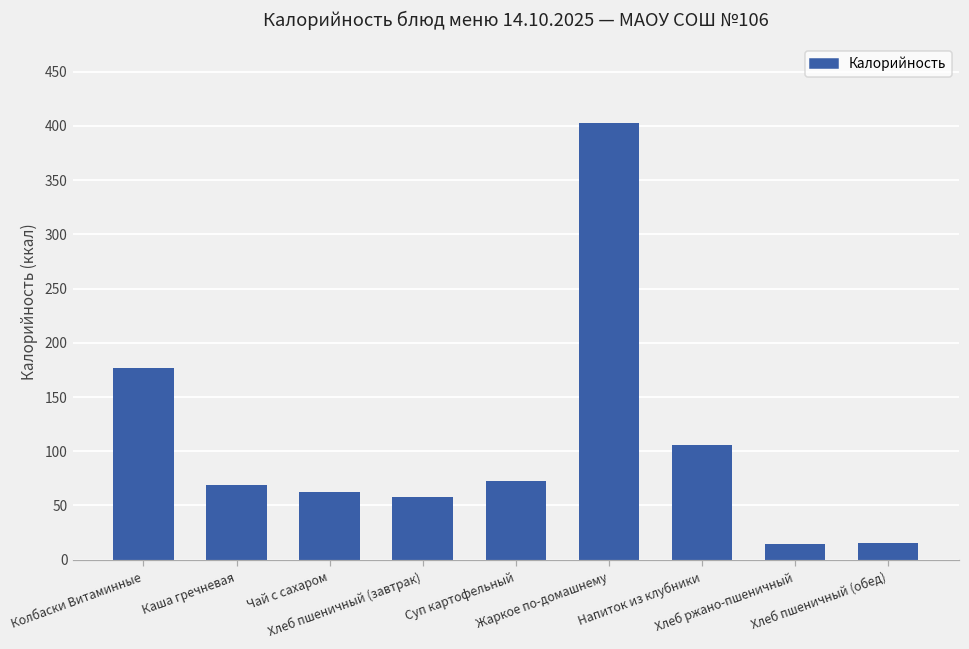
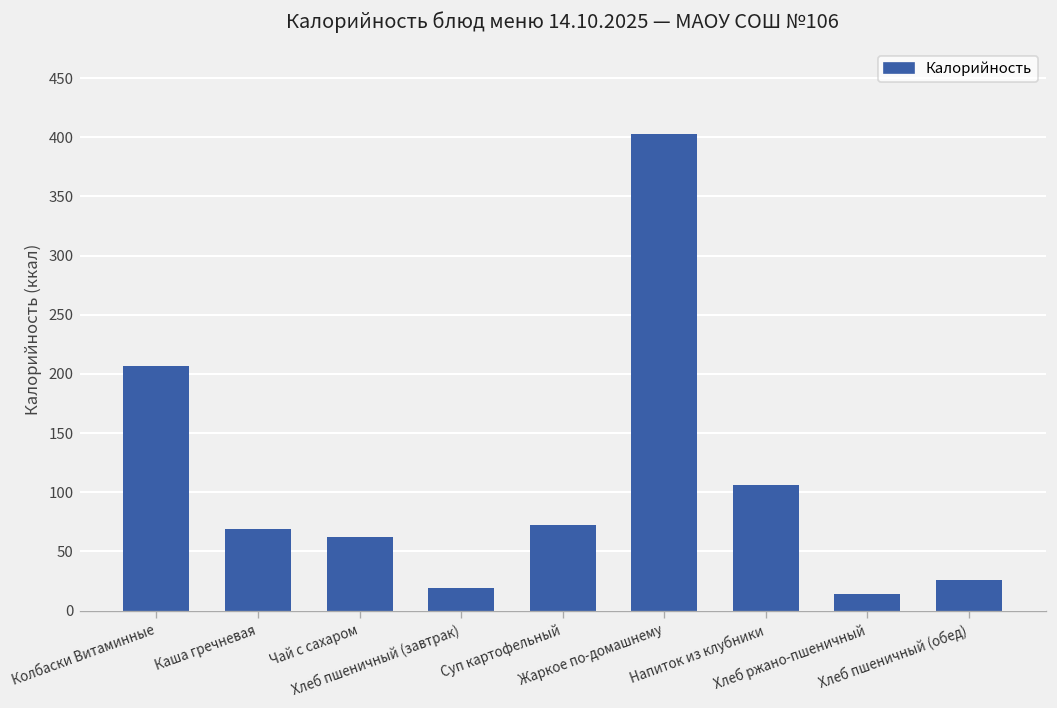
Колбаски Витаминные: 180 -> 210
Хлеб пшеничный (завтрак): 60 -> 20
Хлеб пшеничный (обед): 20 -> 30
